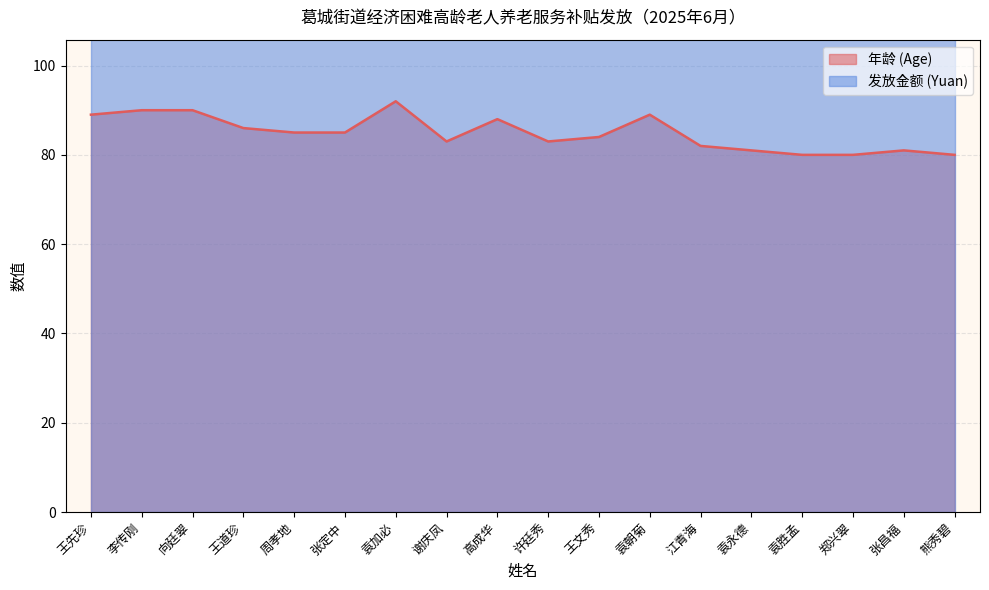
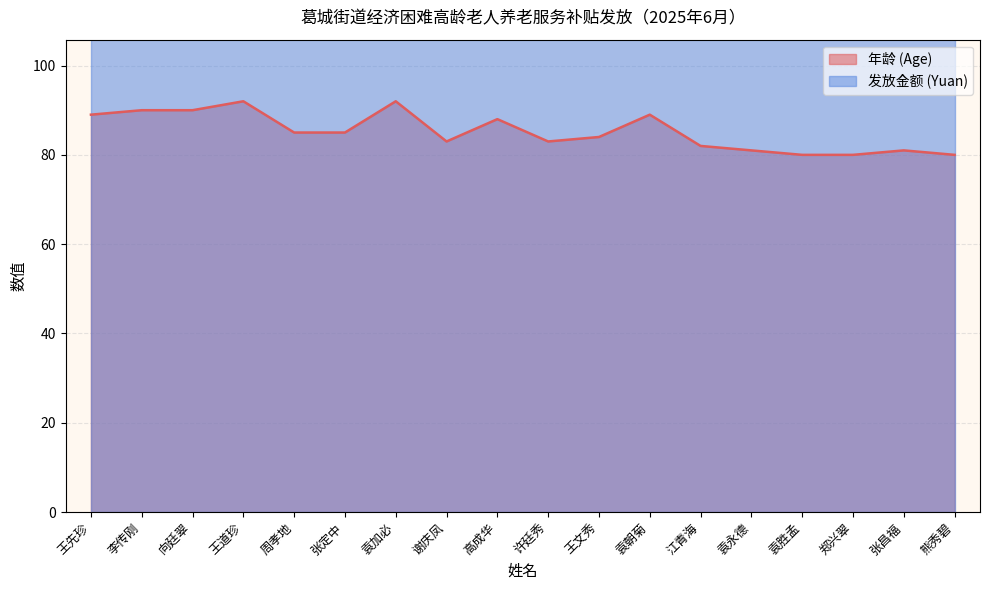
年龄 (Age), 王道珍: 86 -> 92
